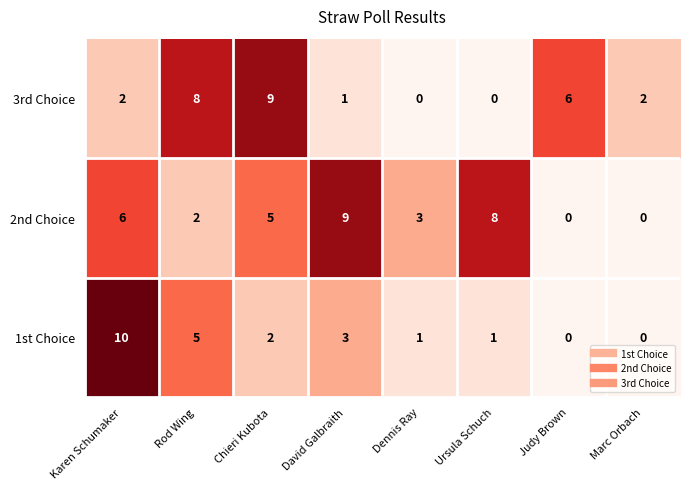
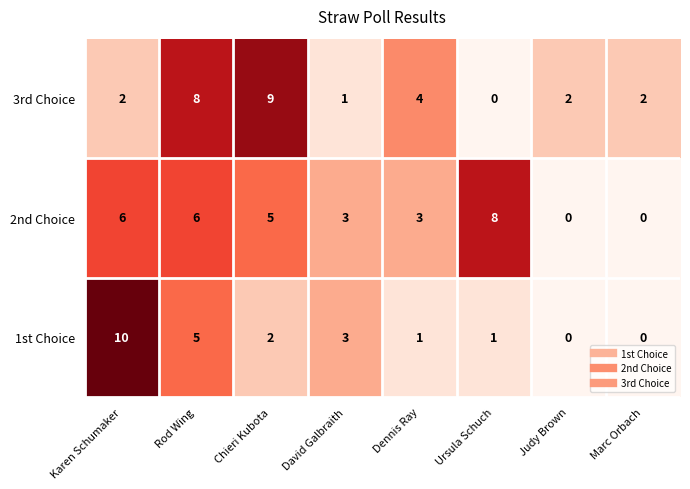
3rd Choice, Dennis Ray: 0 -> 4
3rd Choice, Judy Brown: 6 -> 2
2nd Choice, Rod Wing: 2 -> 6
2nd Choice, David Galbraith: 9 -> 3
